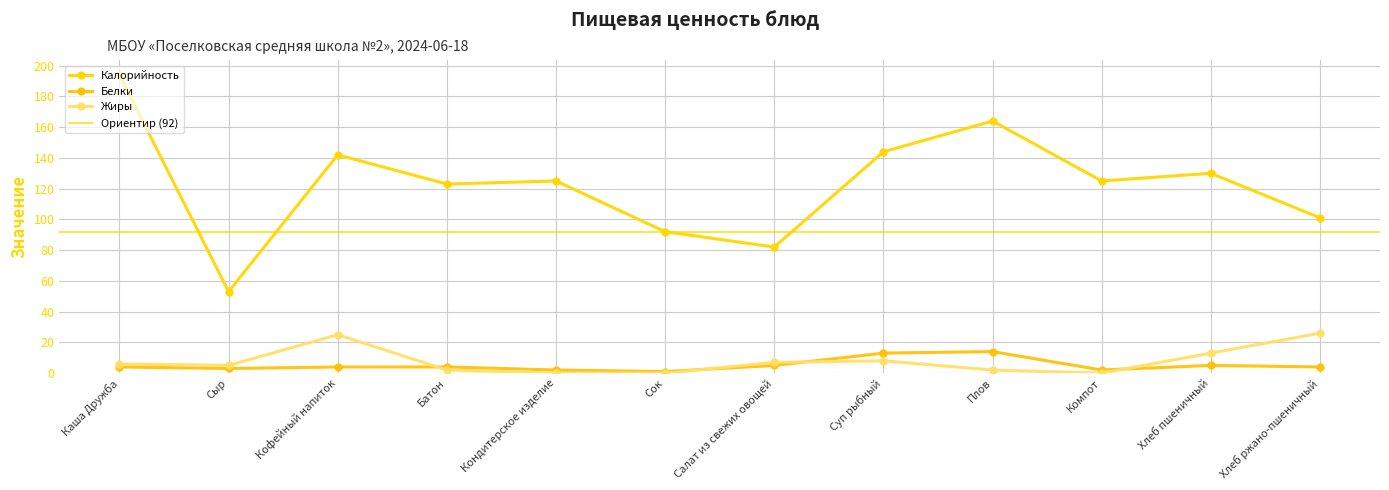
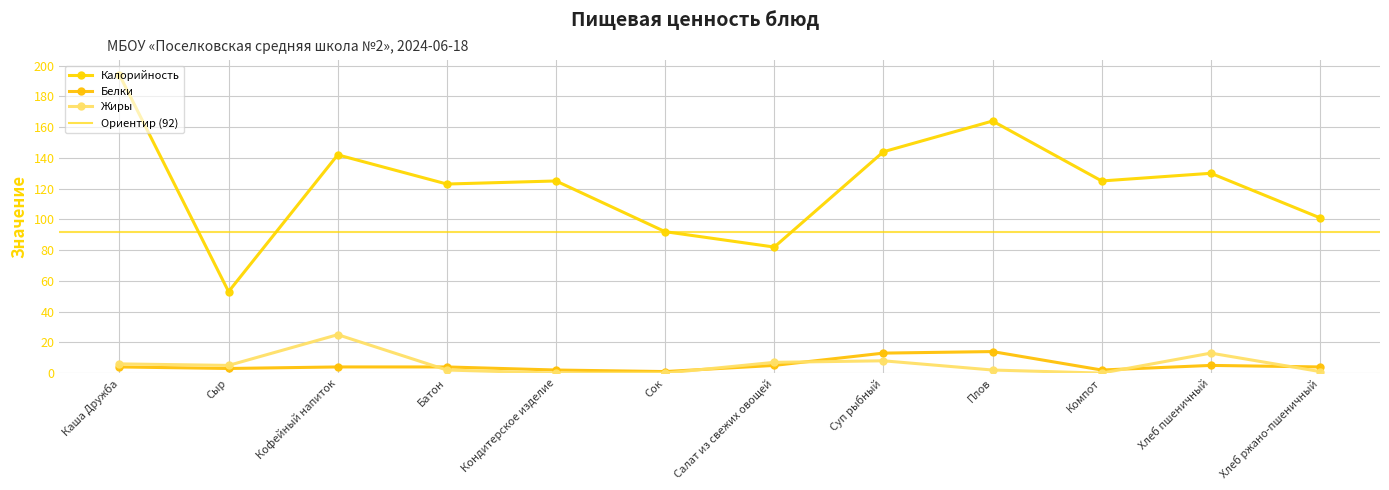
Жиры, Хлеб ржано-пшеничный: 26 -> 1
